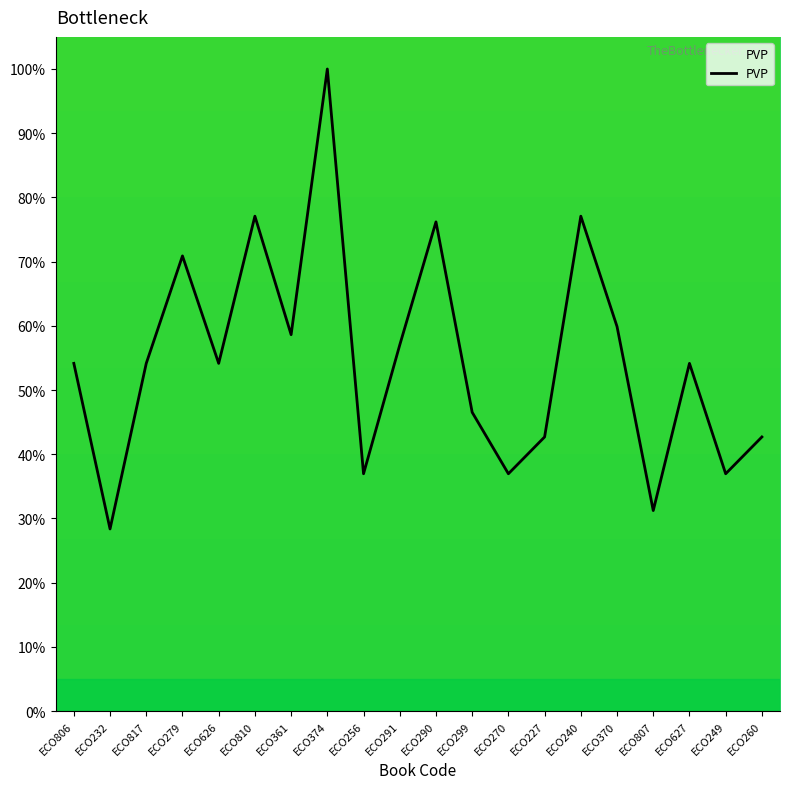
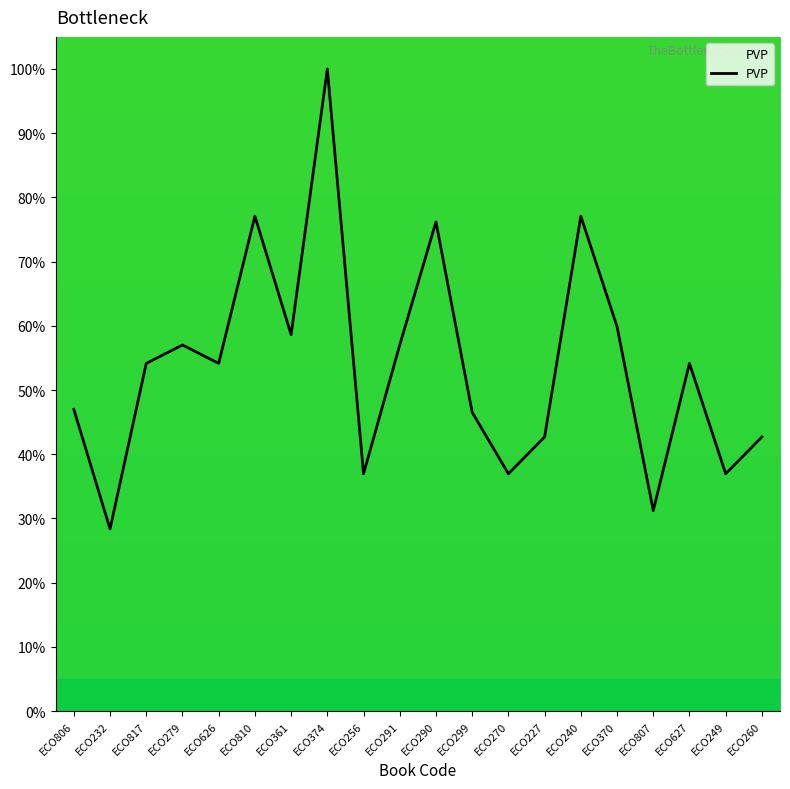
ECO806: 54% -> 47%
ECO279: 71% -> 57%
